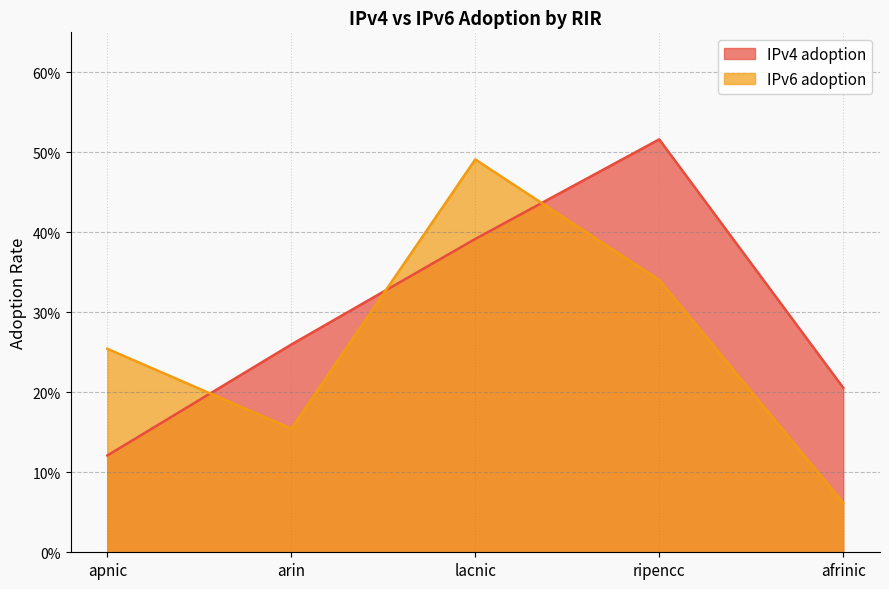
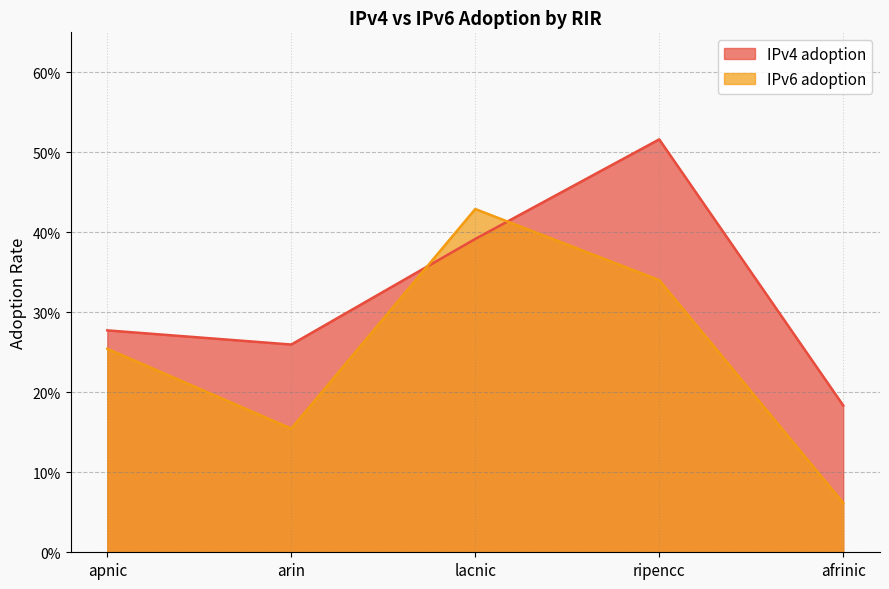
IPv4 adoption, apnic: 12% -> 28%
IPv6 adoption, lacnic: 49% -> 43%
IPv4 adoption, afrinic: 21% -> 18%
